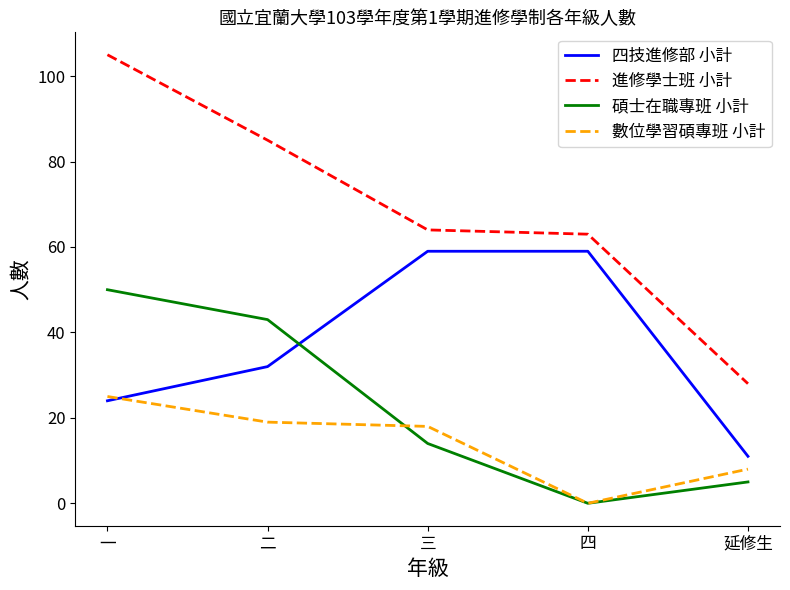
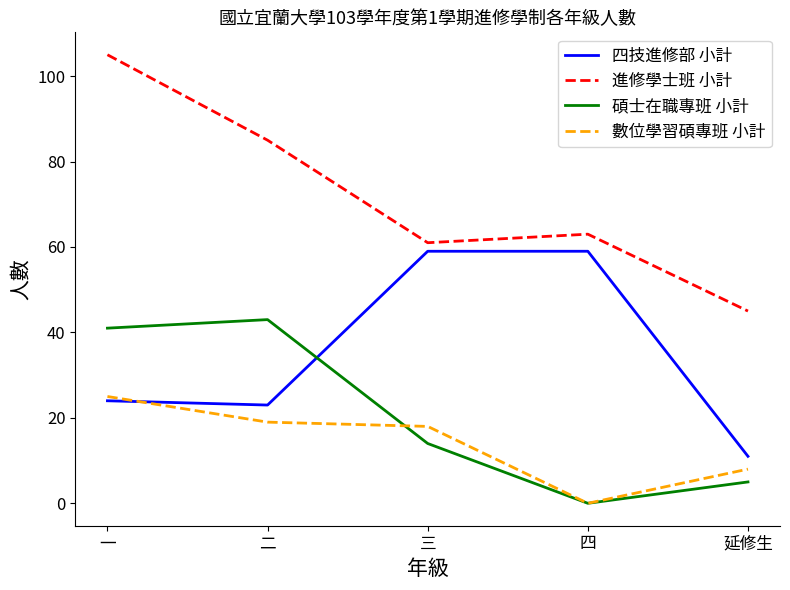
碩士在職專班 小計, 一: 50 -> 41
四技進修部 小計, 二: 32 -> 23
進修學士班 小計, 三: 64 -> 61
進修學士班 小計, 延修生: 28 -> 45
